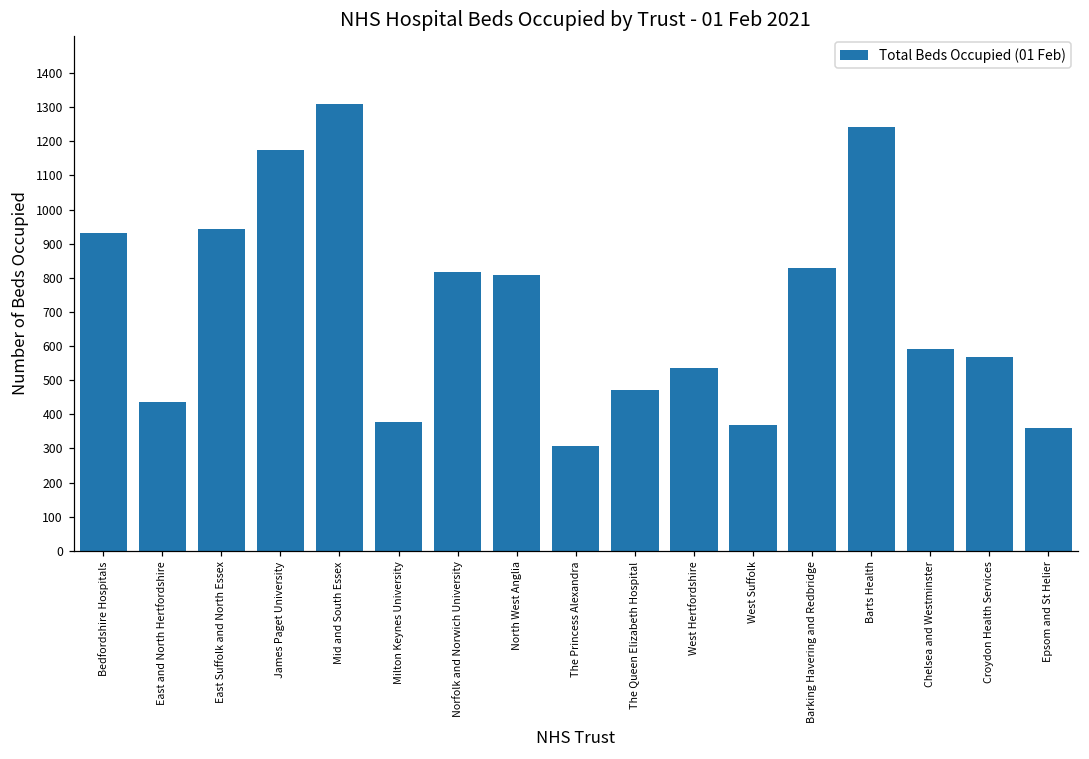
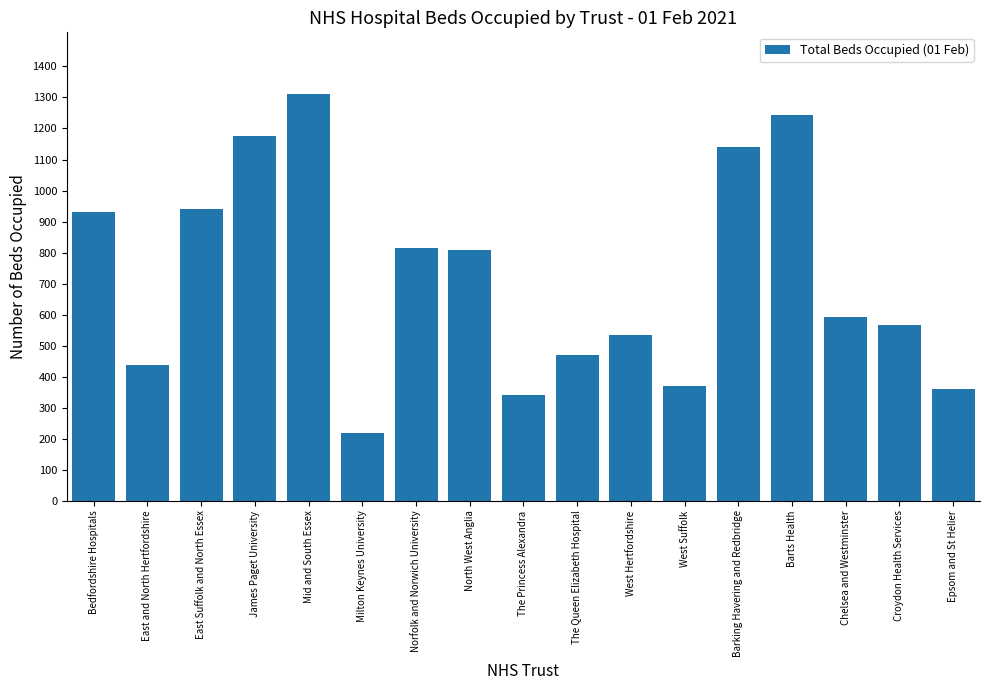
Milton Keynes University: 380 -> 220
The Princess Alexandra: 310 -> 340
Barking Havering and Redbridge: 830 -> 1140
